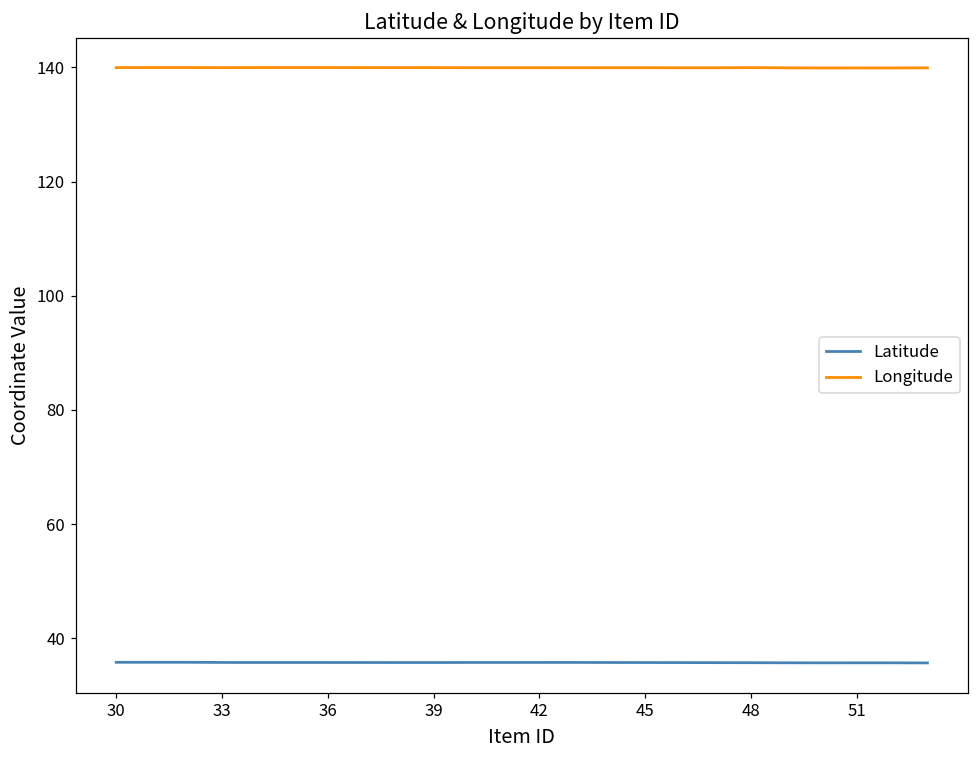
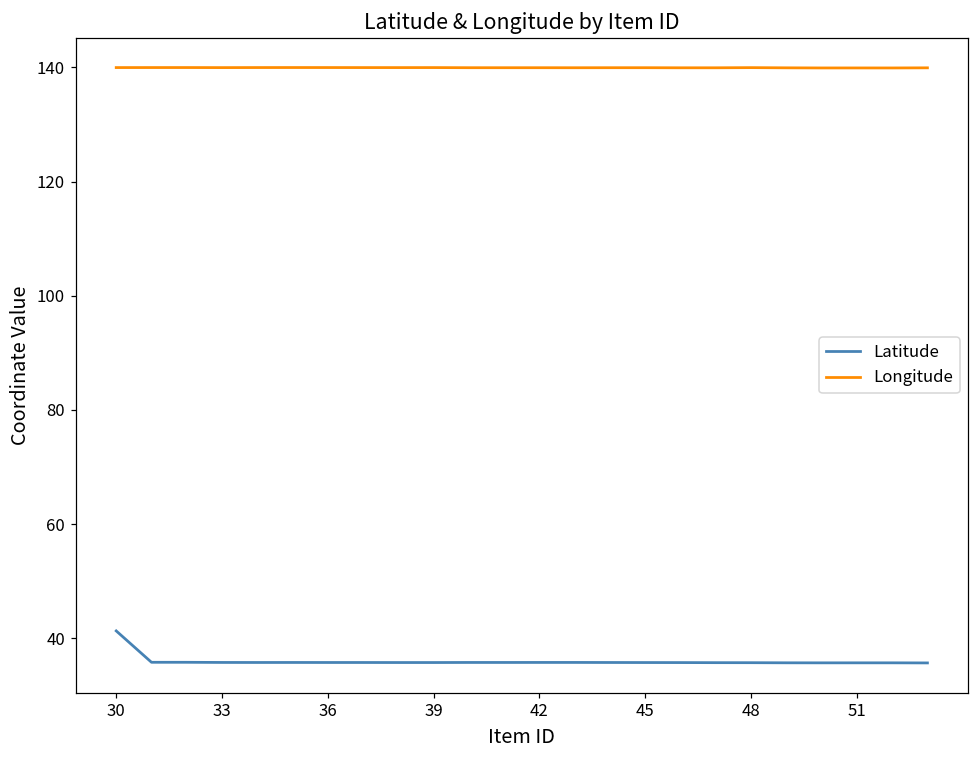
Latitude, 30: 36 -> 41
